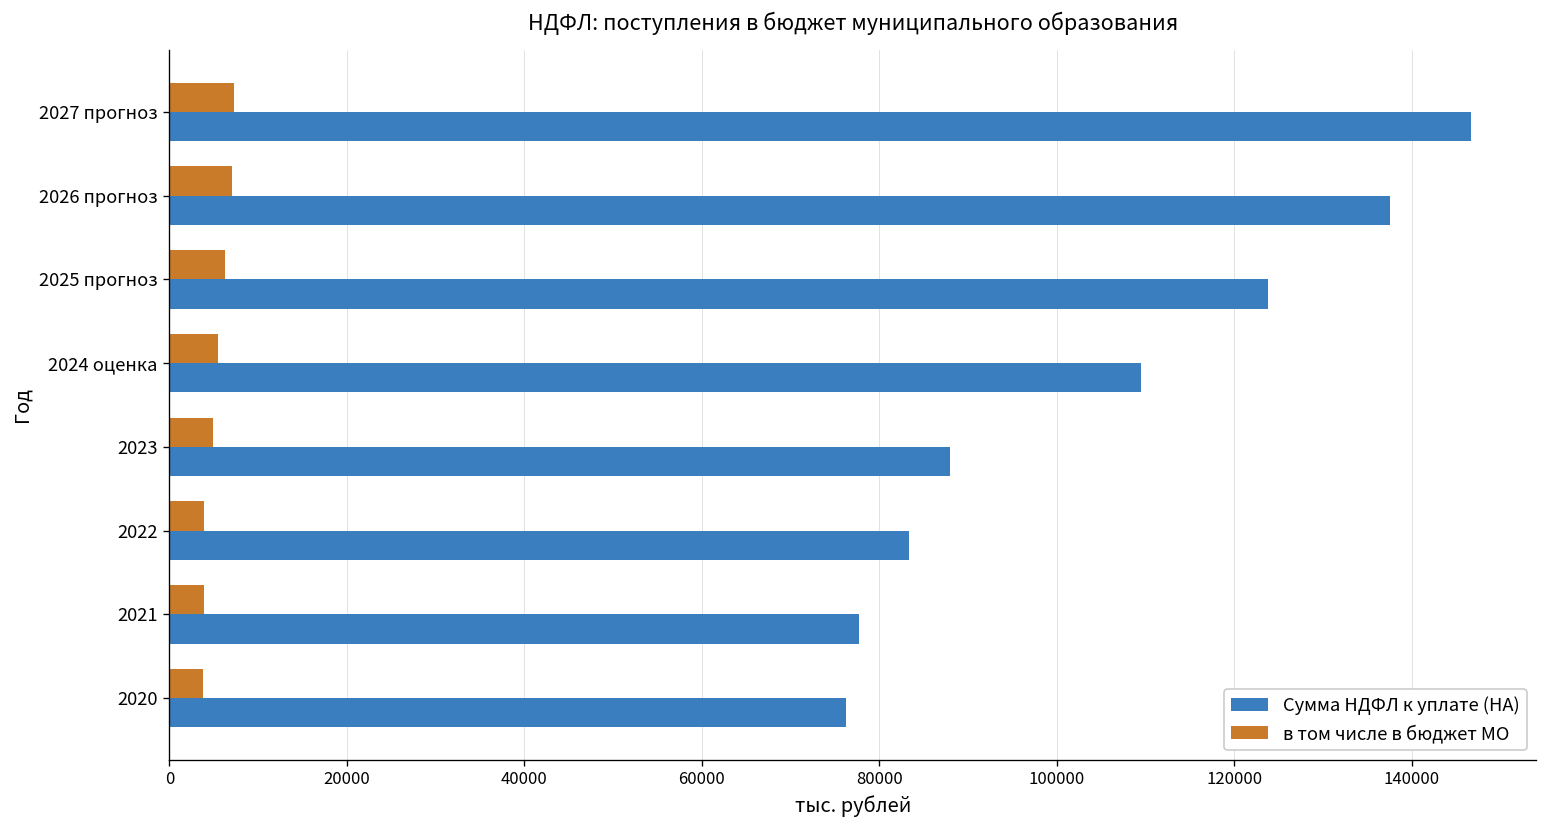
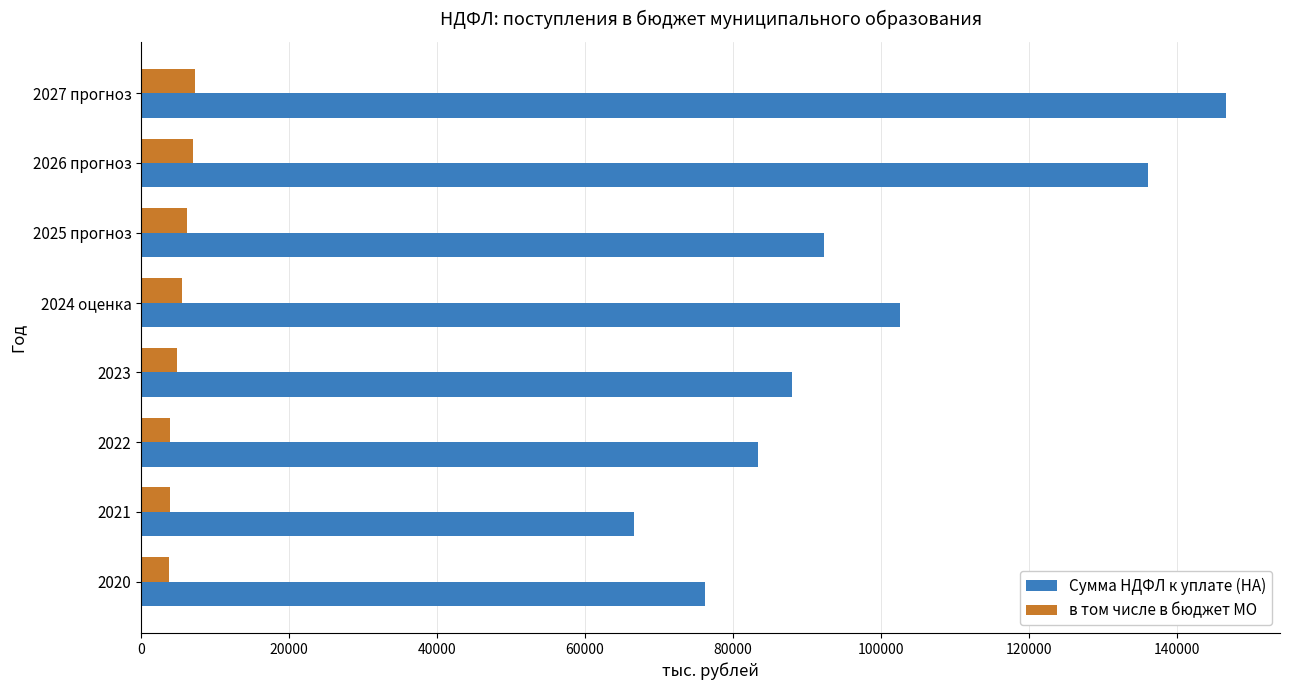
Сумма НДФЛ к уплате (НА), 2026 прогноз: 138000 -> 136000
Сумма НДФЛ к уплате (НА), 2025 прогноз: 124000 -> 92000
Сумма НДФЛ к уплате (НА), 2024 оценка: 109000 -> 103000
Сумма НДФЛ к уплате (НА), 2021: 78000 -> 67000
